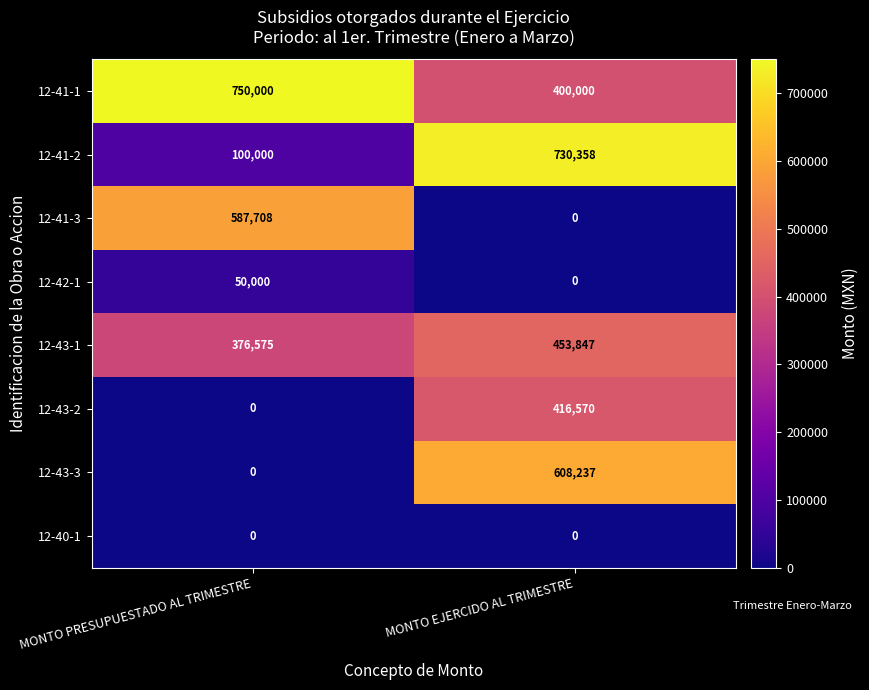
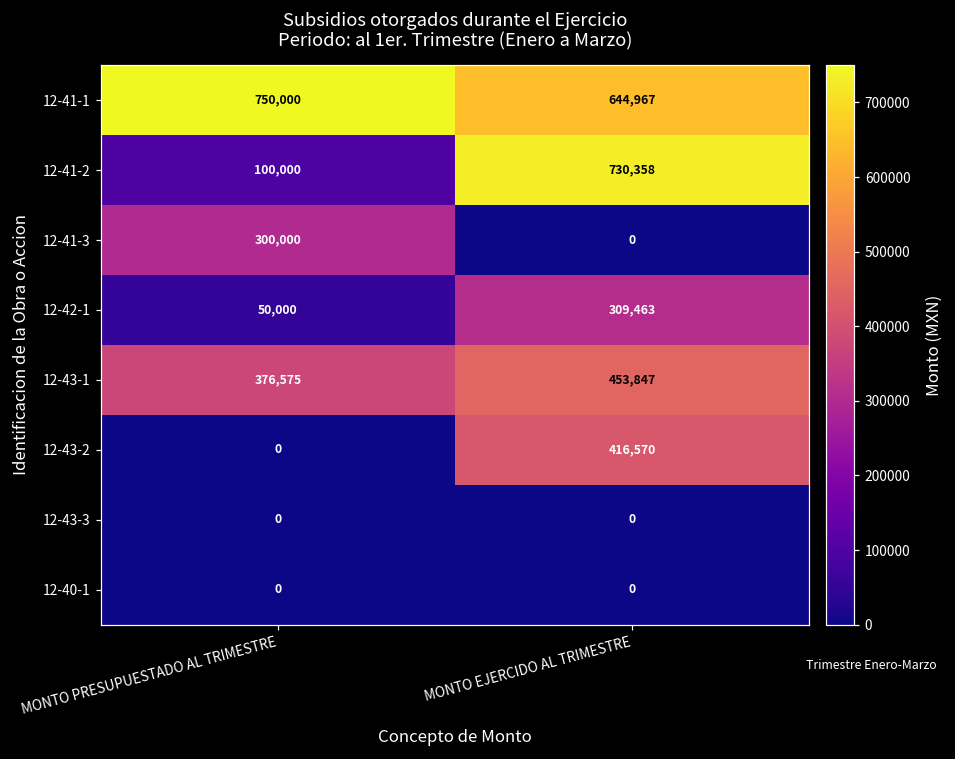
12-41-1, MONTO EJERCIDO AL TRIMESTRE: 400,000 -> 644,967
12-41-3, MONTO PRESUPUESTADO AL TRIMESTRE: 587,708 -> 300,000
12-42-1, MONTO EJERCIDO AL TRIMESTRE: 0 -> 309,463
12-43-3, MONTO EJERCIDO AL TRIMESTRE: 608,237 -> 0
